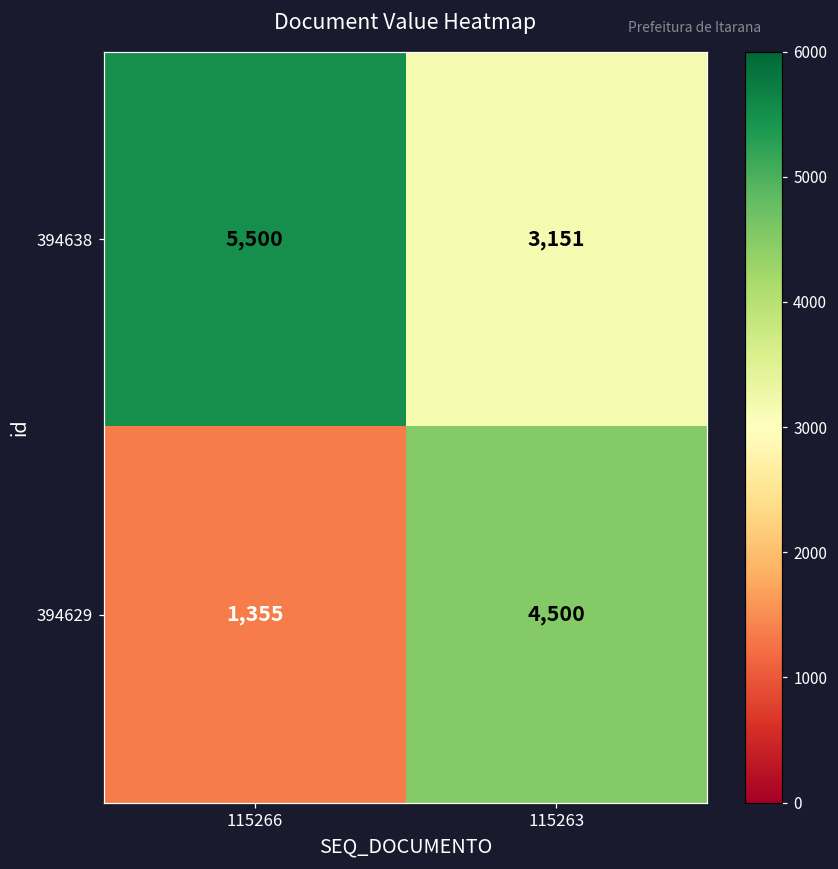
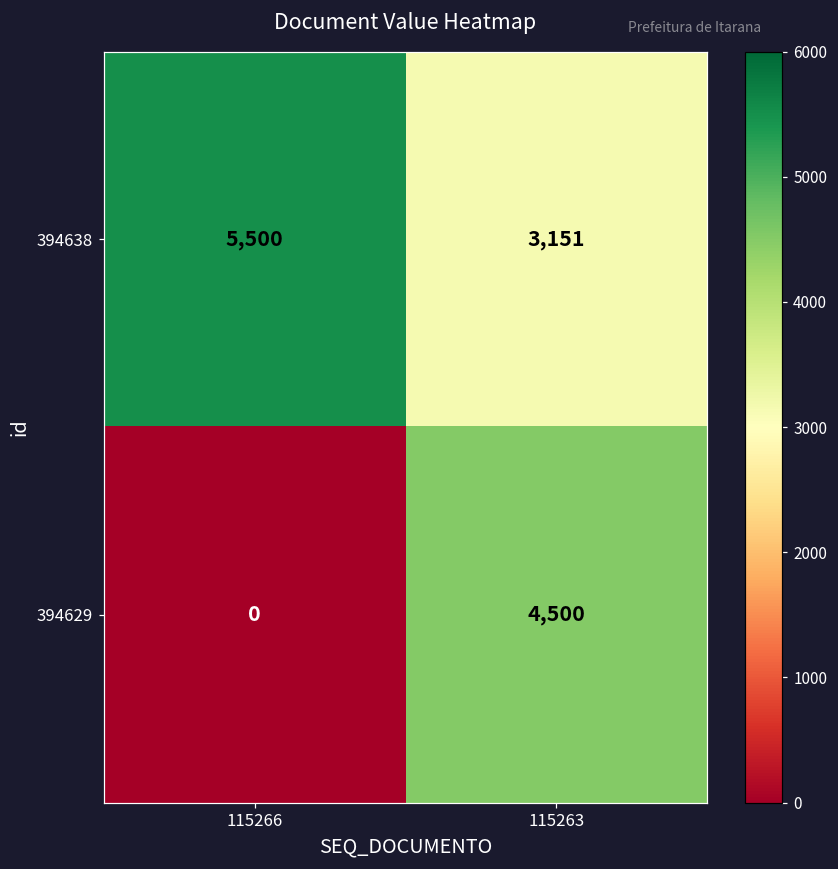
394629, 115266: 1,355 -> 0
